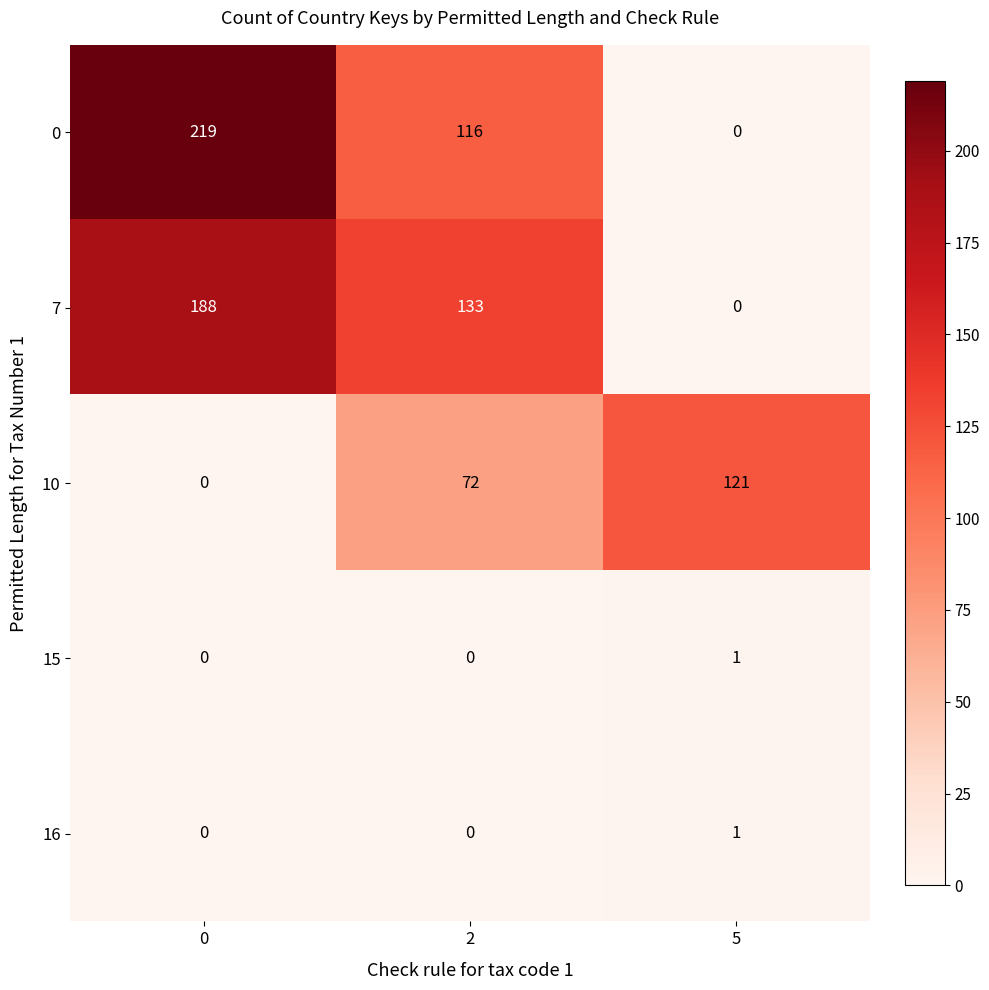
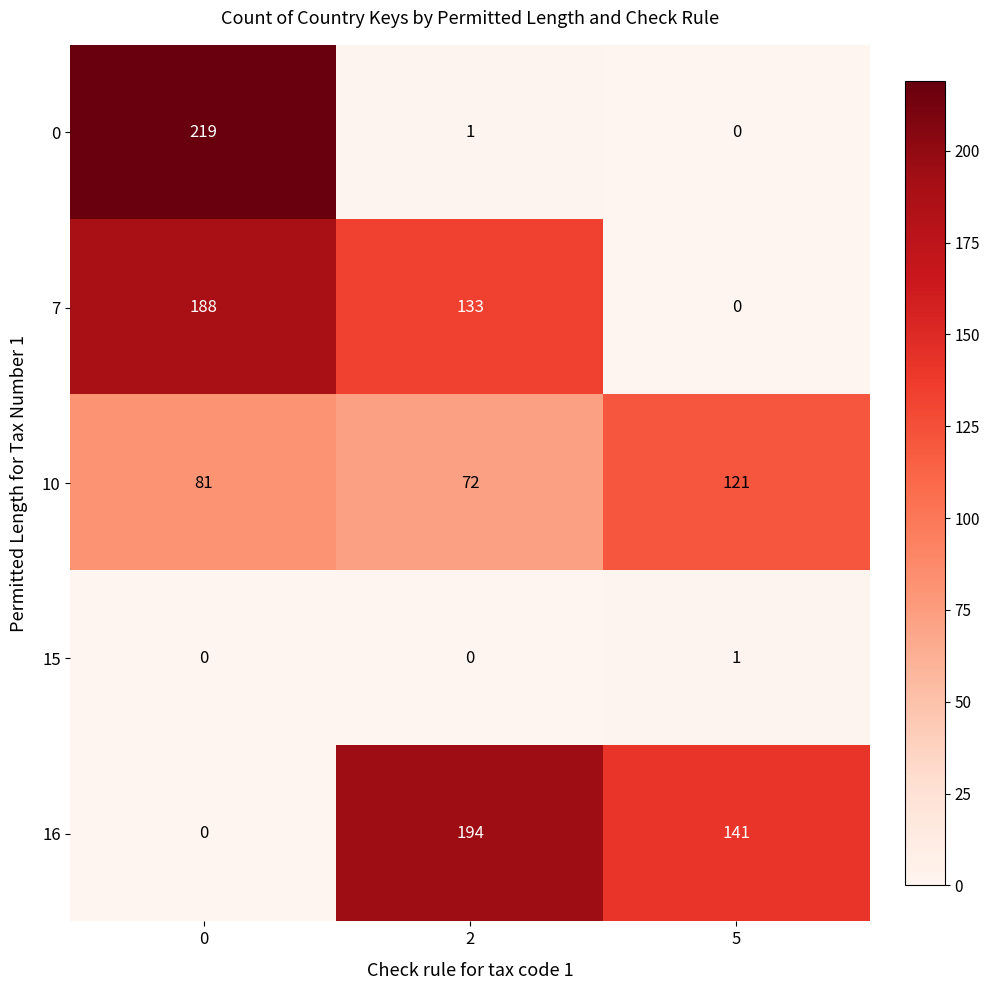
0, 2: 116 -> 1
10, 0: 0 -> 81
16, 2: 0 -> 194
16, 5: 1 -> 141
